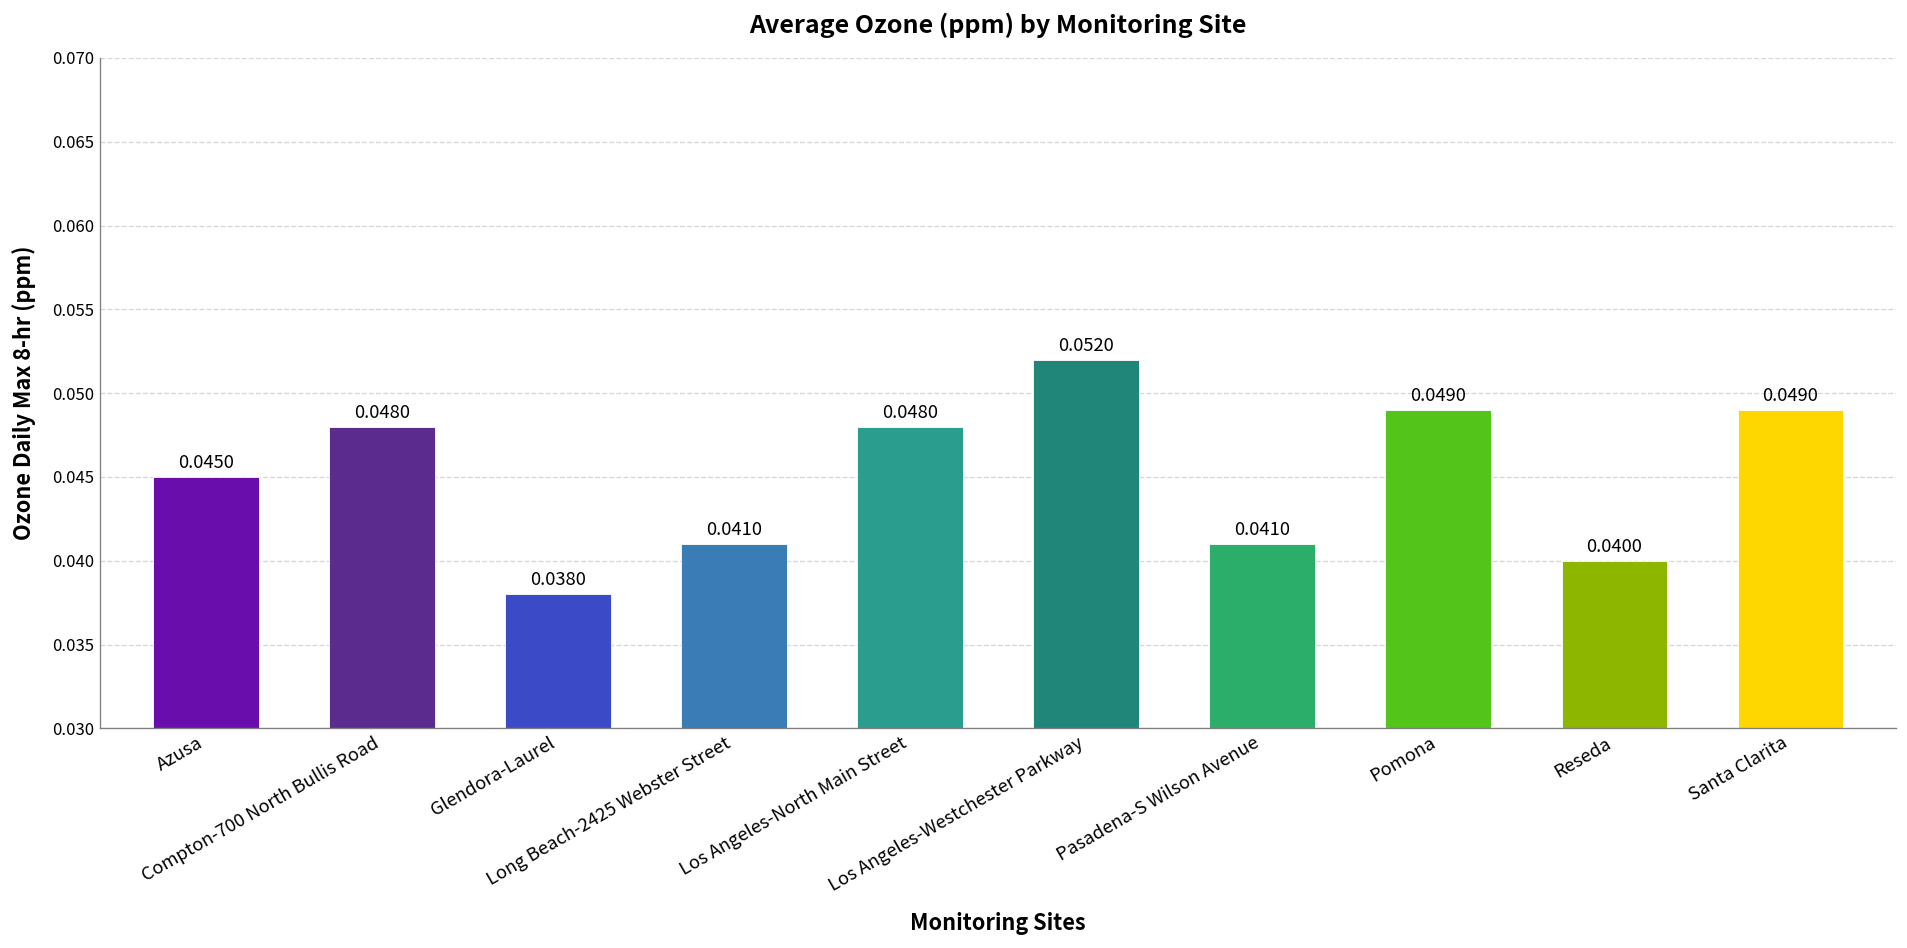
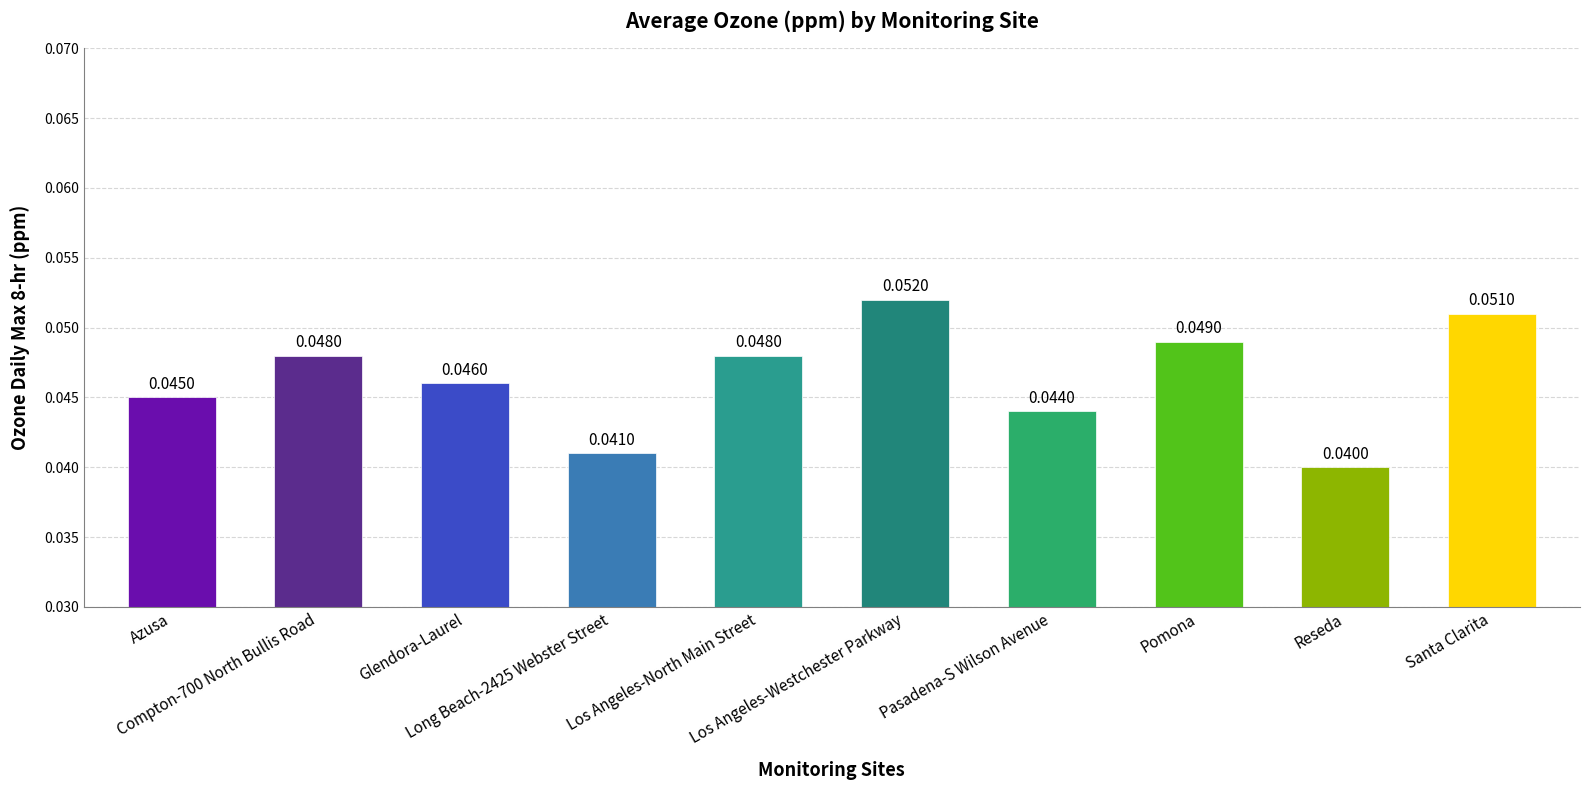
Glendora-Laurel: 0.0380 -> 0.0460
Pasadena-S Wilson Avenue: 0.0410 -> 0.0440
Santa Clarita: 0.0490 -> 0.0510
